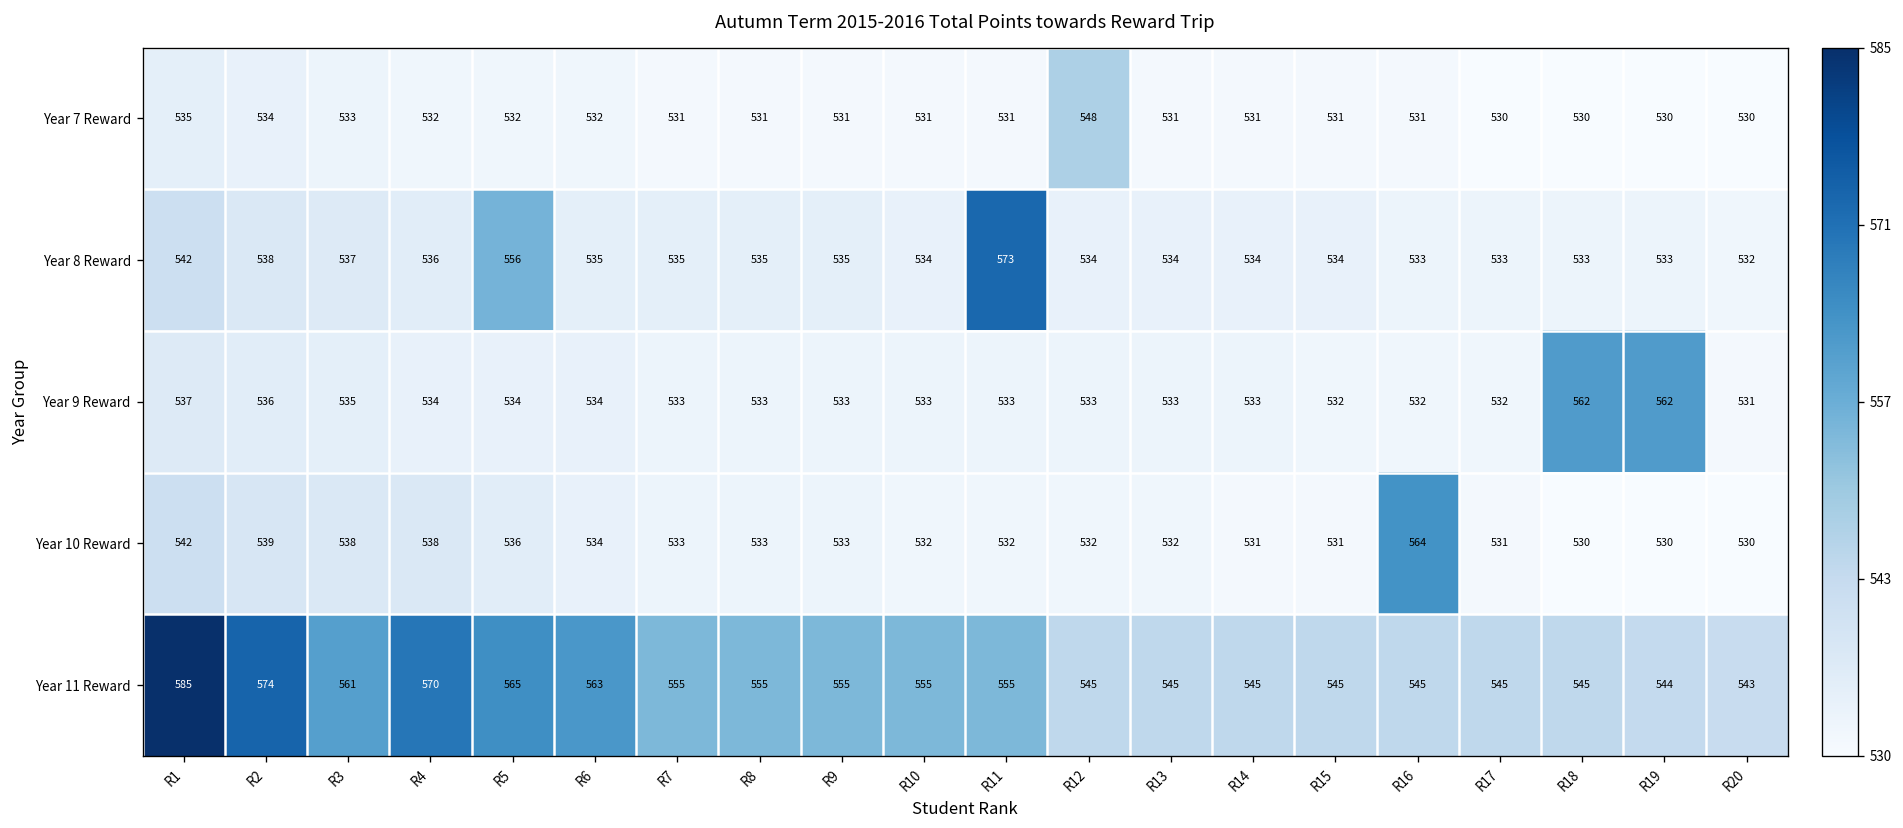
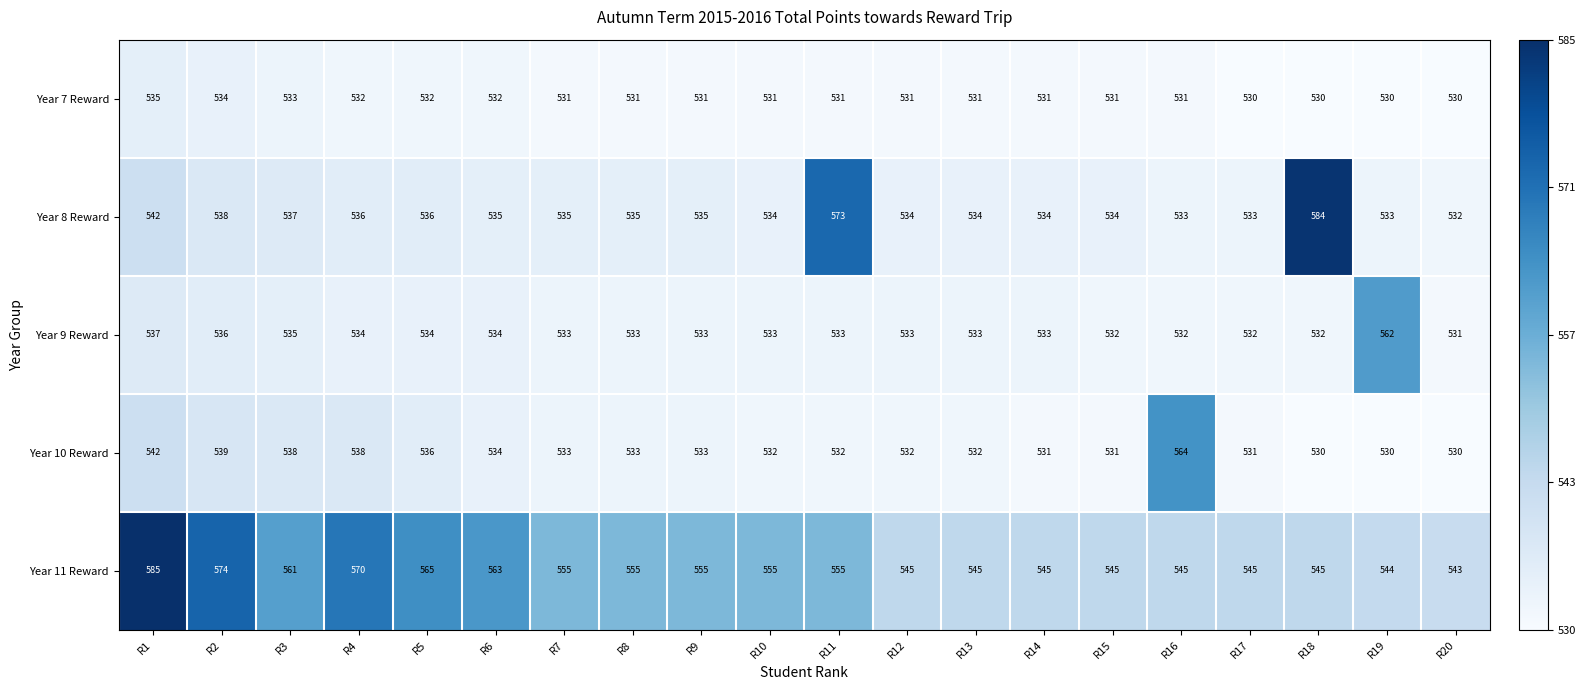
Year 7 Reward, R12: 548 -> 531
Year 8 Reward, R5: 556 -> 536
Year 8 Reward, R18: 533 -> 584
Year 9 Reward, R18: 562 -> 532
